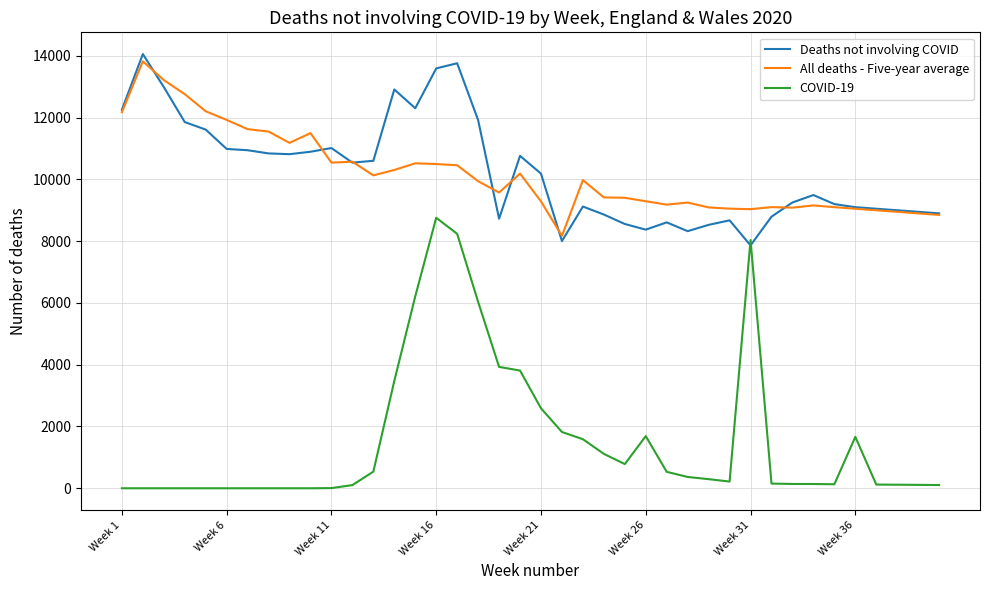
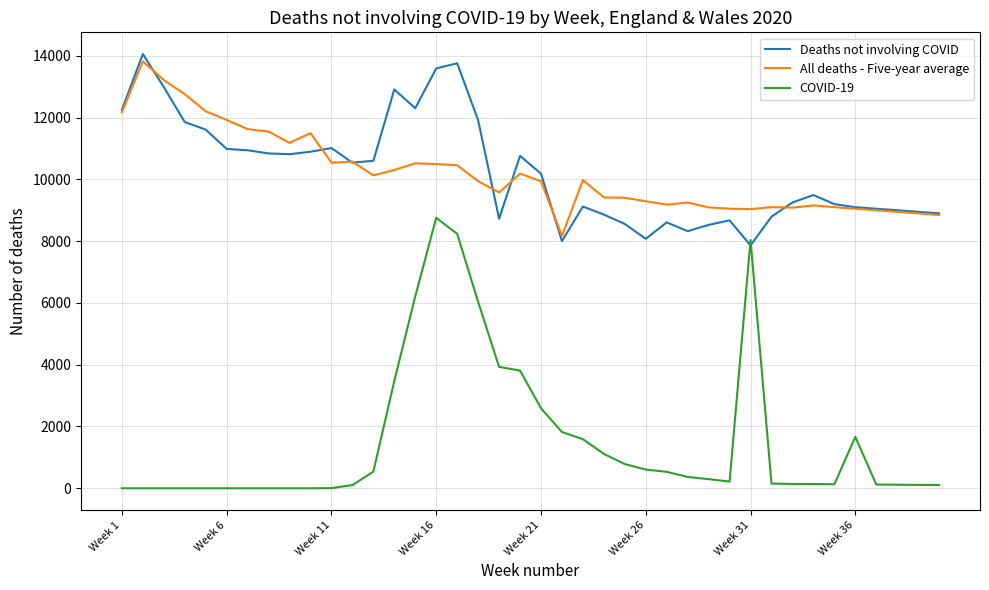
All deaths - Five-year average, Week 21: 9300 -> 9900
Deaths not involving COVID, Week 26: 8400 -> 8100
COVID-19, Week 26: 1700 -> 600
